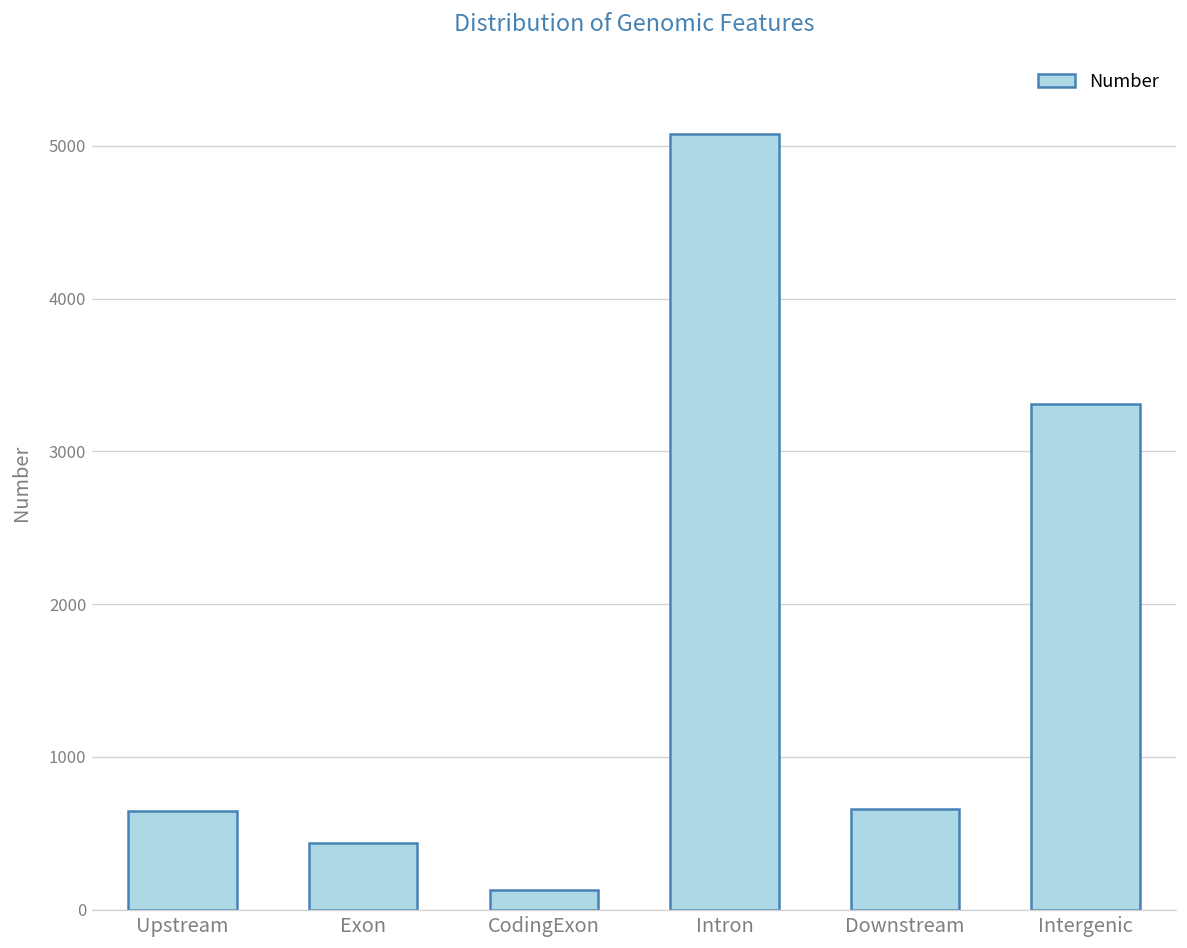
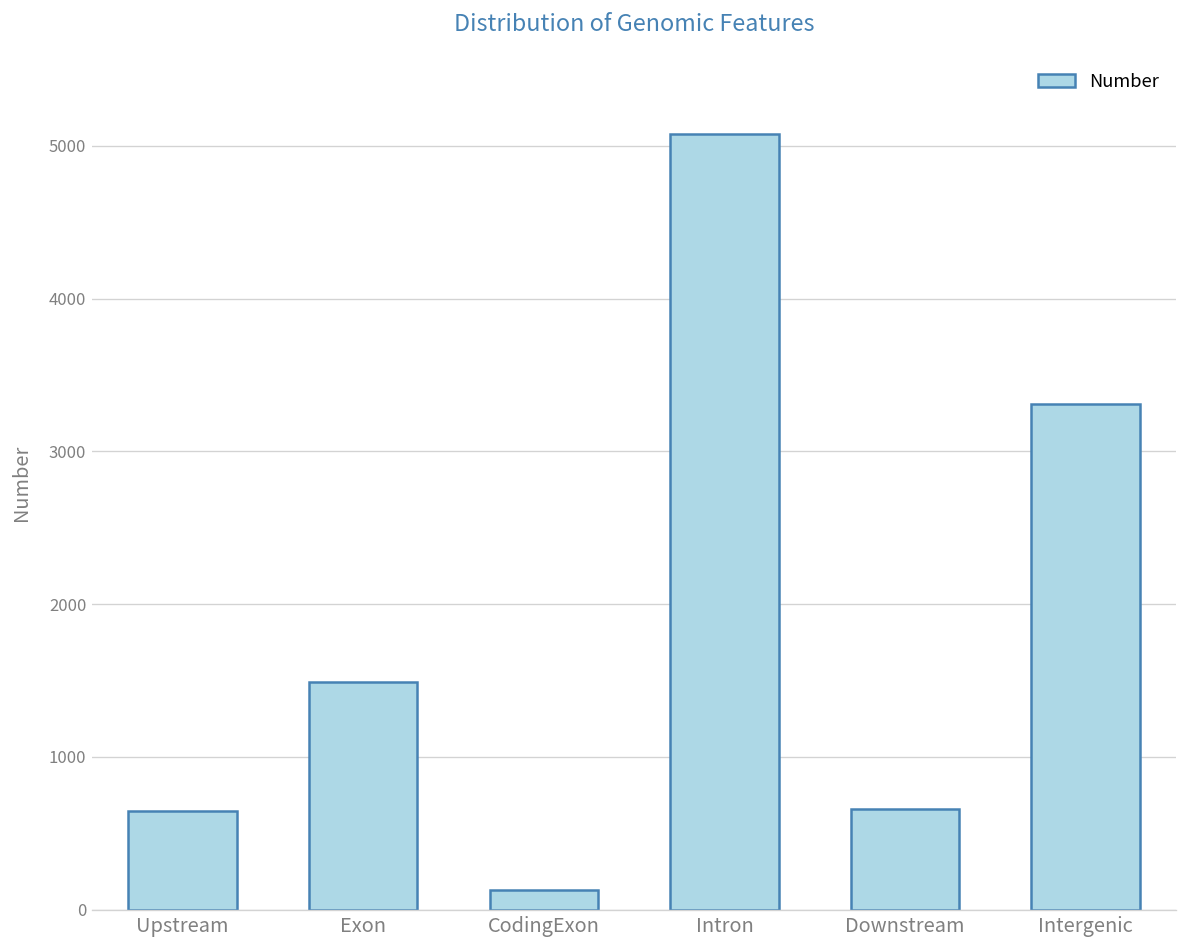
Exon: 440 -> 1490
